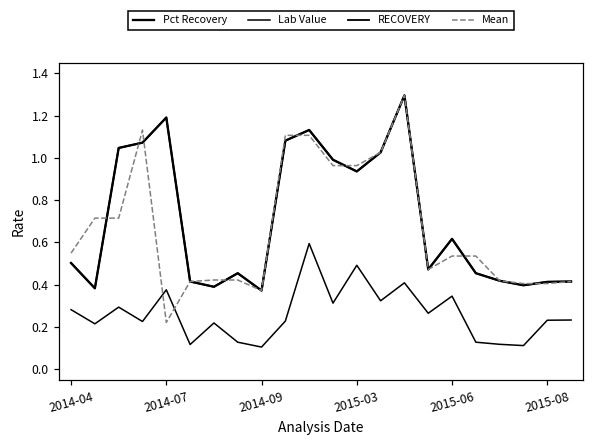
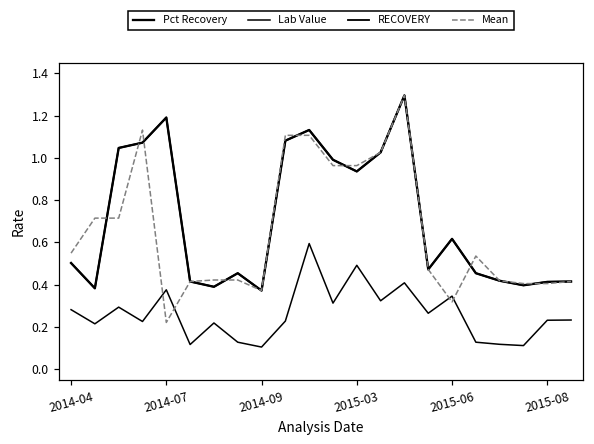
Mean, 2015-06: 0.53 -> 0.32
